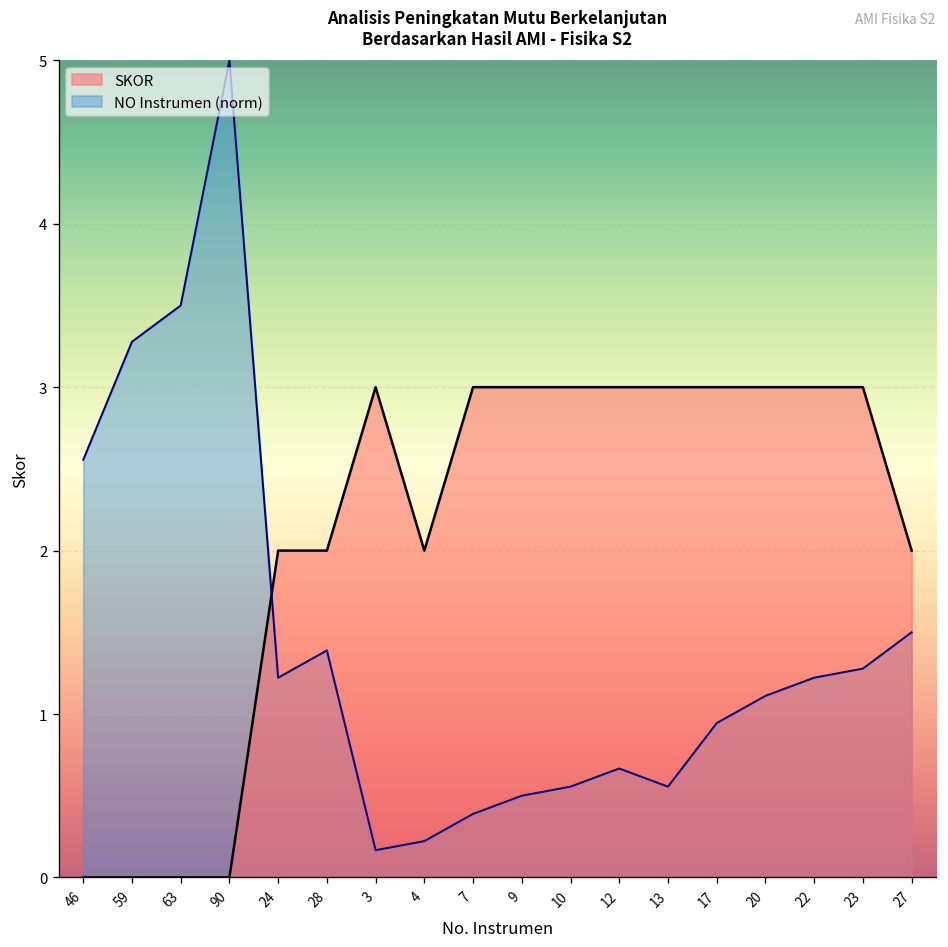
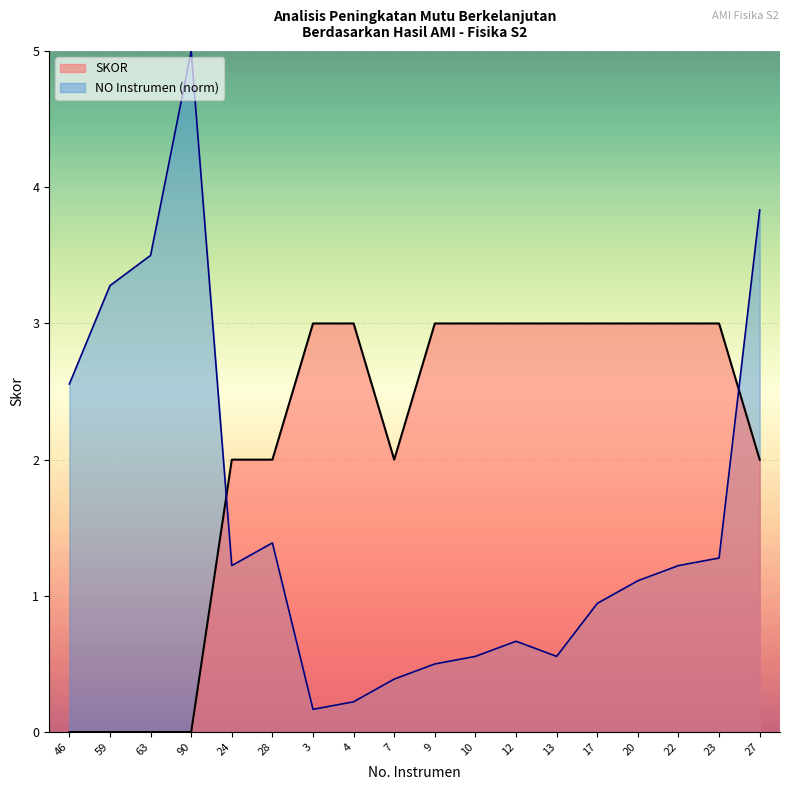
SKOR, 4: 2 -> 3
SKOR, 7: 3 -> 2
NO Instrumen (norm), 27: 1.50 -> 3.83
